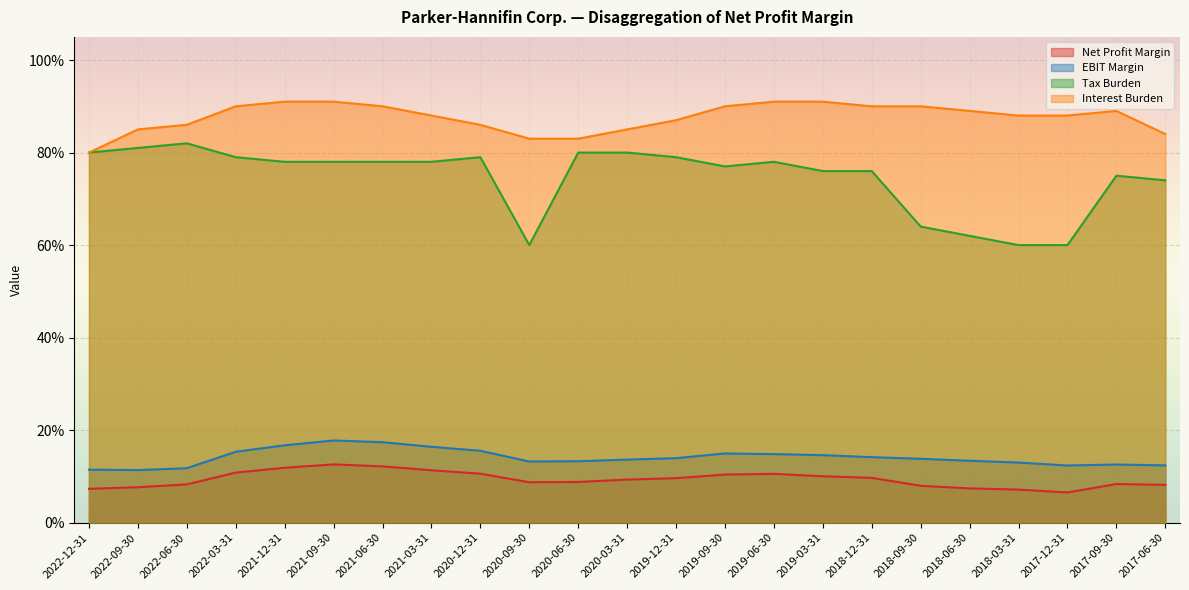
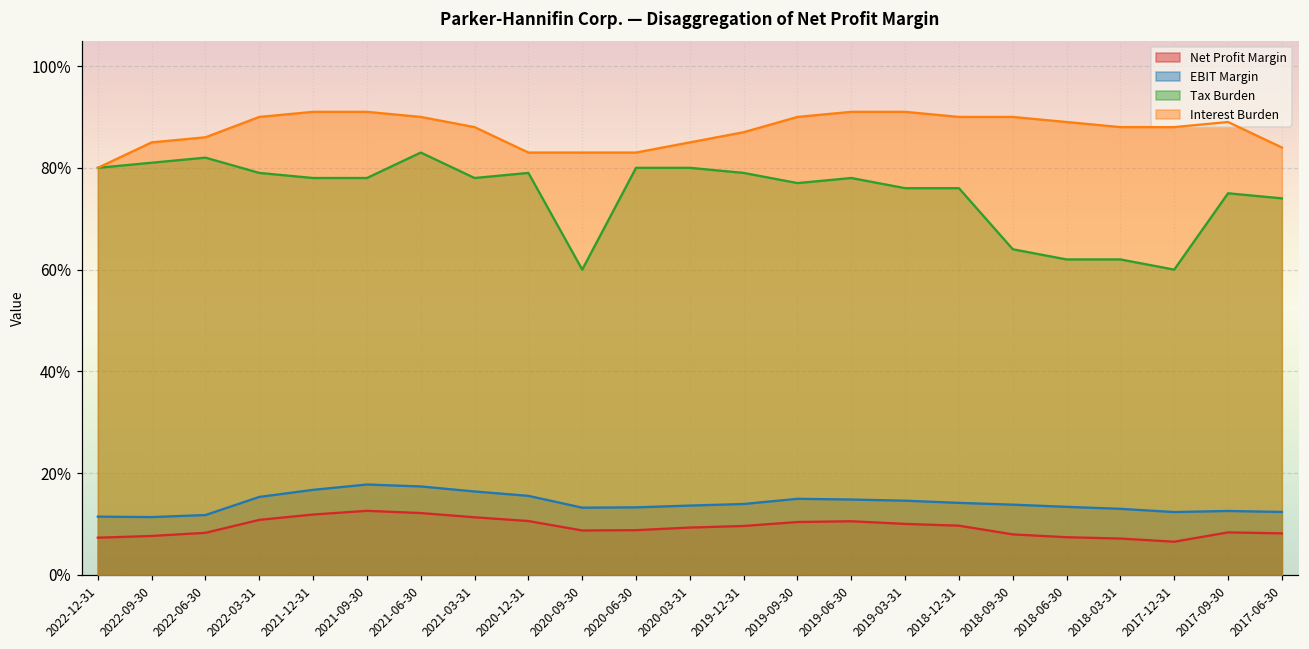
Tax Burden, 2021-06-30: 78% -> 83%
Interest Burden, 2020-12-31: 86% -> 83%
Tax Burden, 2018-03-31: 60% -> 62%
